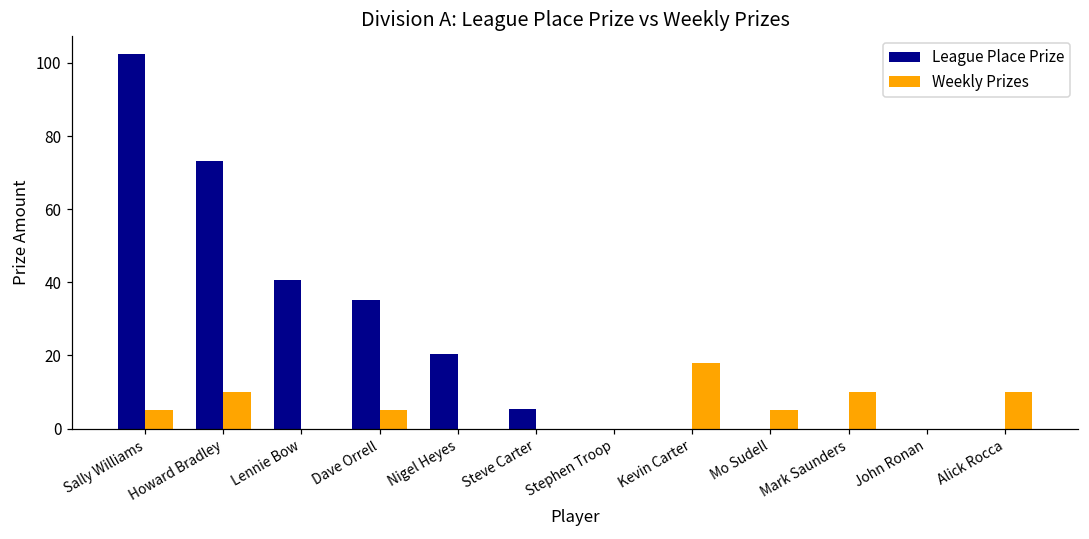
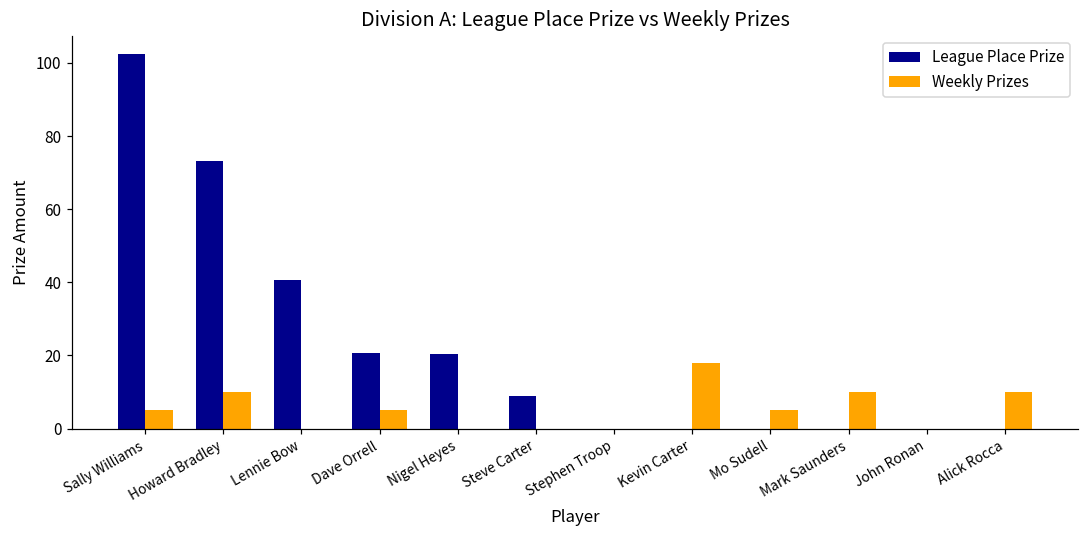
League Place Prize, Dave Orrell: 35 -> 21
League Place Prize, Steve Carter: 5 -> 9
